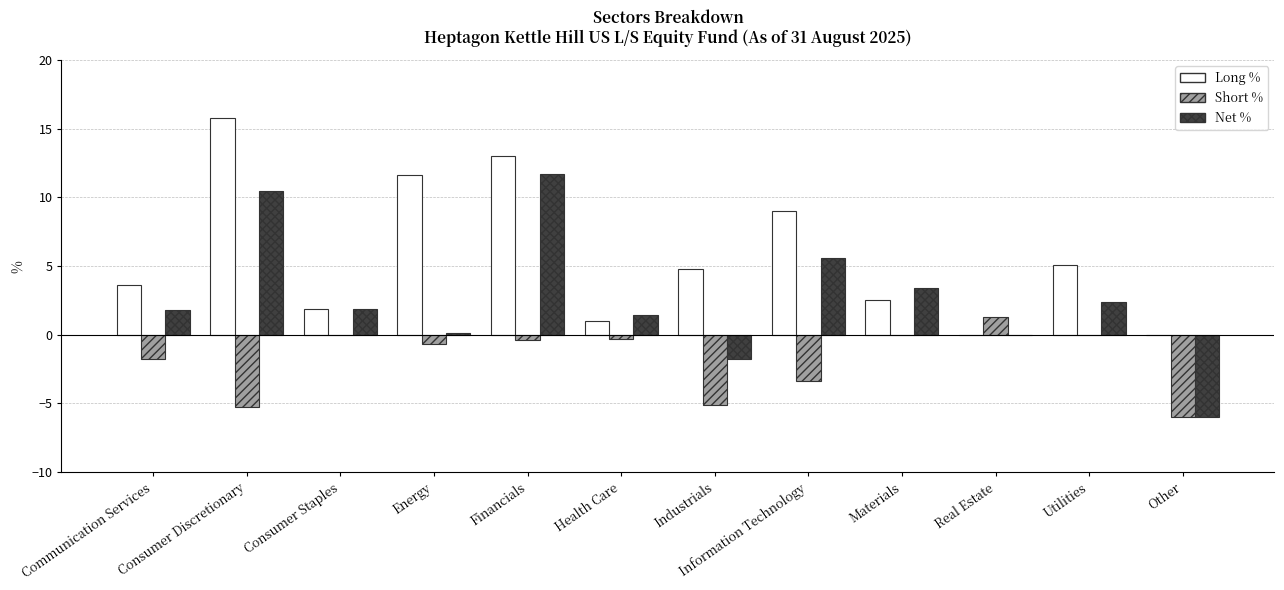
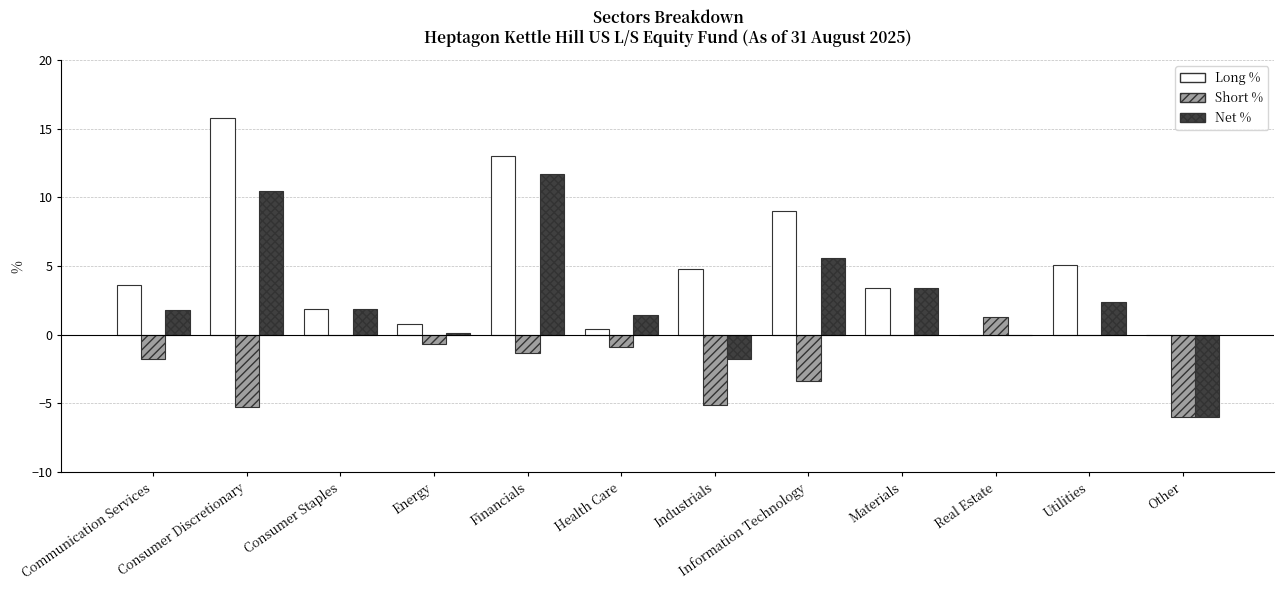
Long %, Energy: 11.6 -> 0.8
Short %, Financials: -0.4 -> -1.3
Long %, Health Care: 1.0 -> 0.4
Short %, Health Care: -0.3 -> -0.9
Long %, Materials: 2.5 -> 3.4
